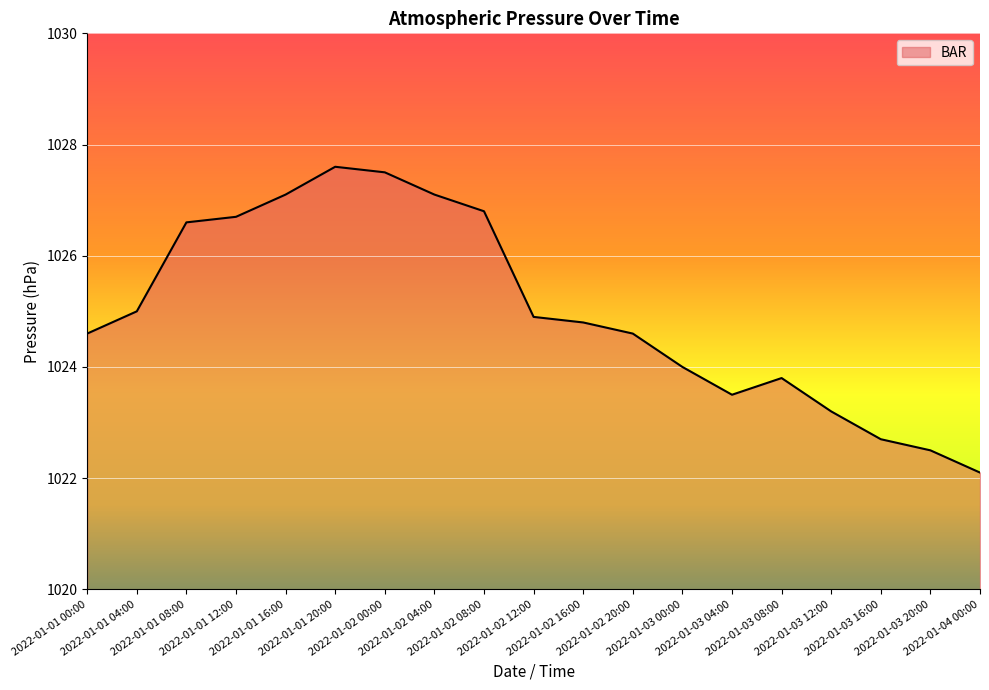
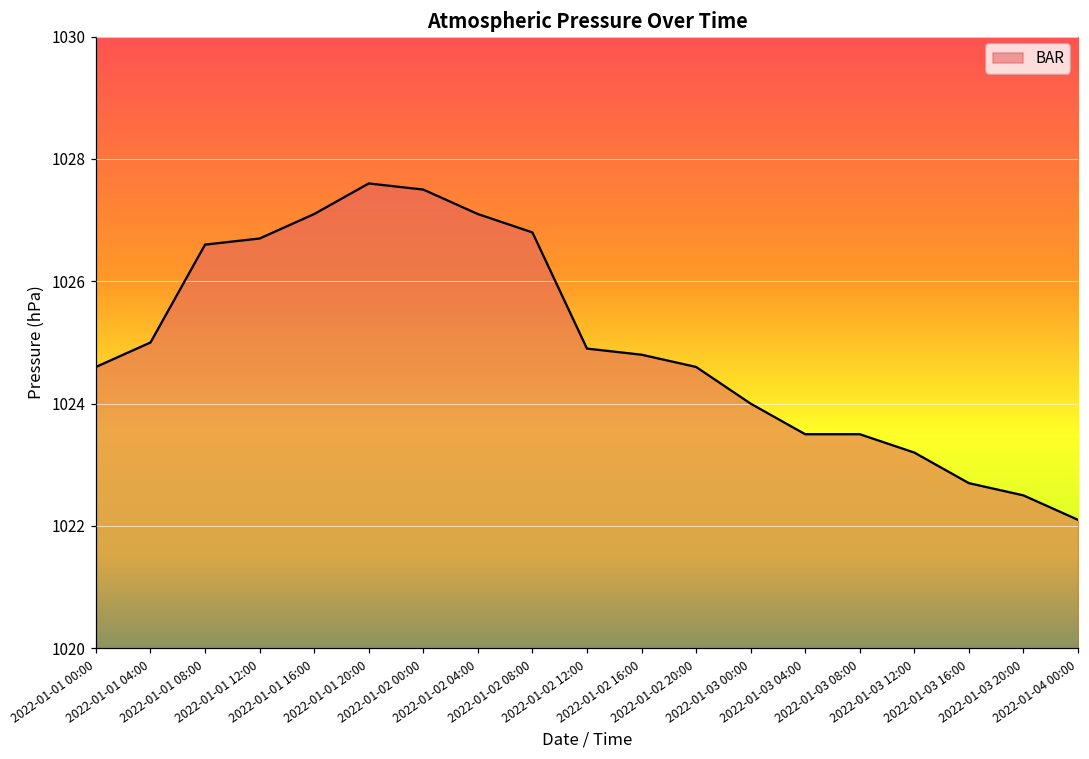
2022-01-03 08:00: 1023.8 -> 1023.5
